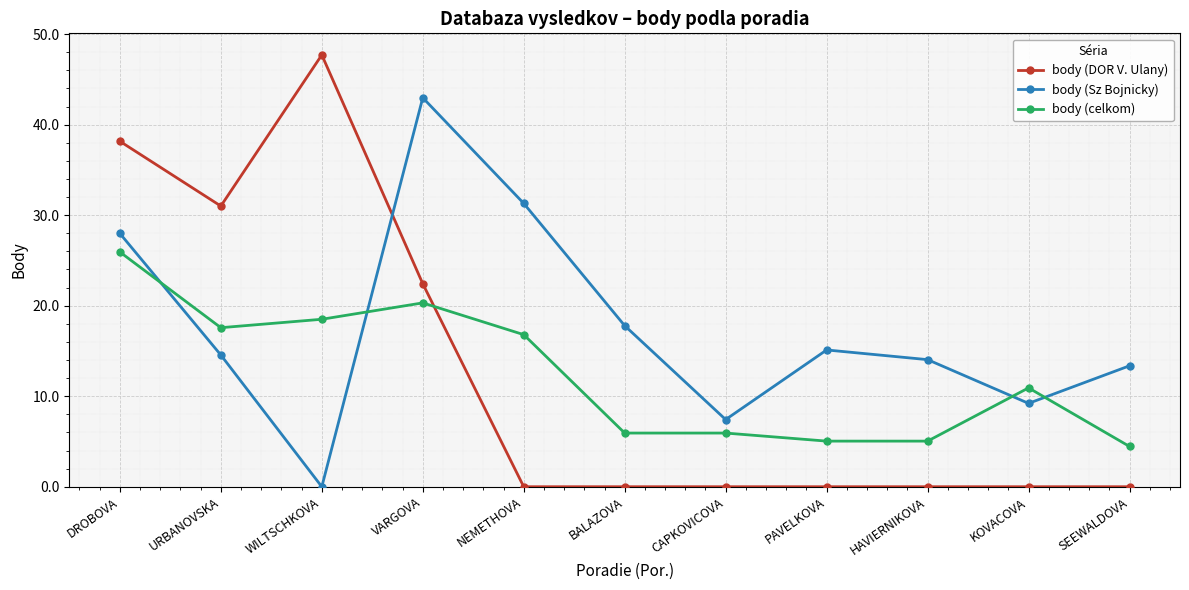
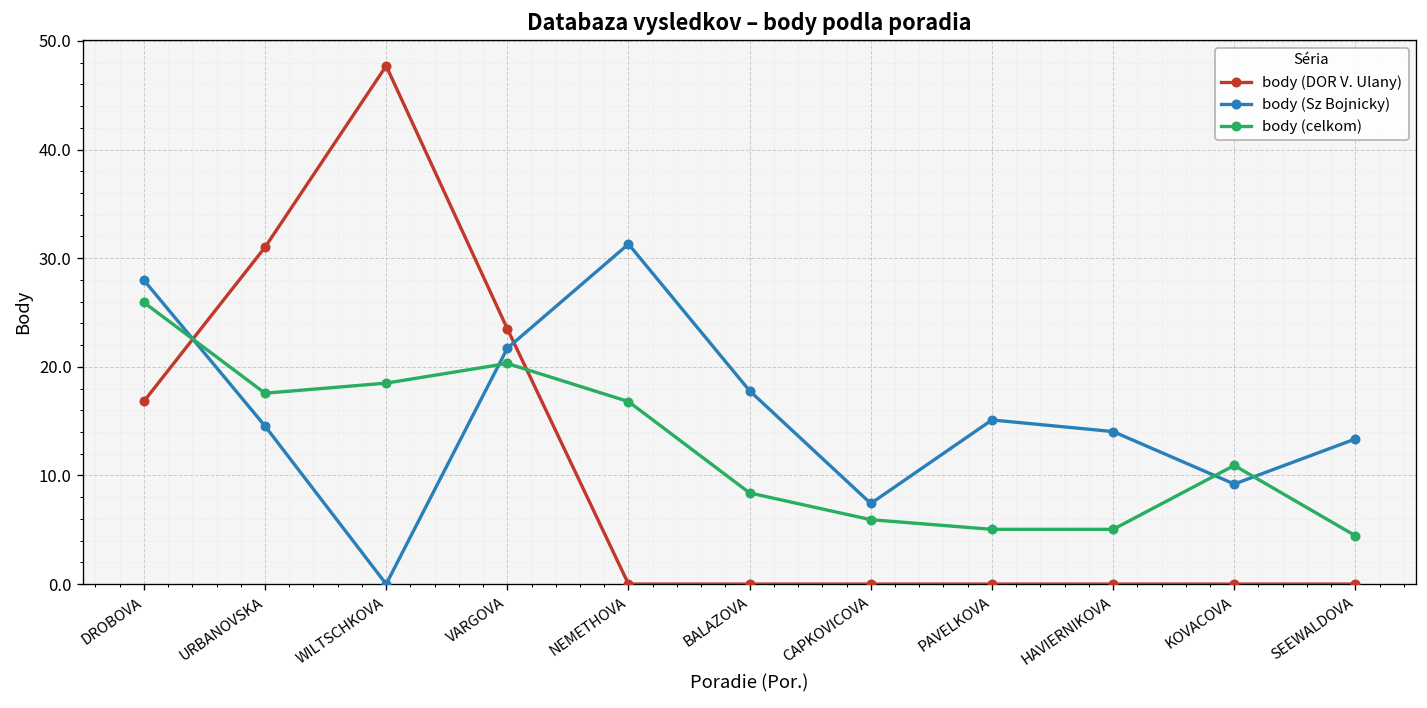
body (DOR V. Ulany), DROBOVA: 38 -> 17
body (DOR V. Ulany), VARGOVA: 22 -> 24
body (Sz Bojnicky), VARGOVA: 43 -> 22
body (celkom), BALAZOVA: 6 -> 8
